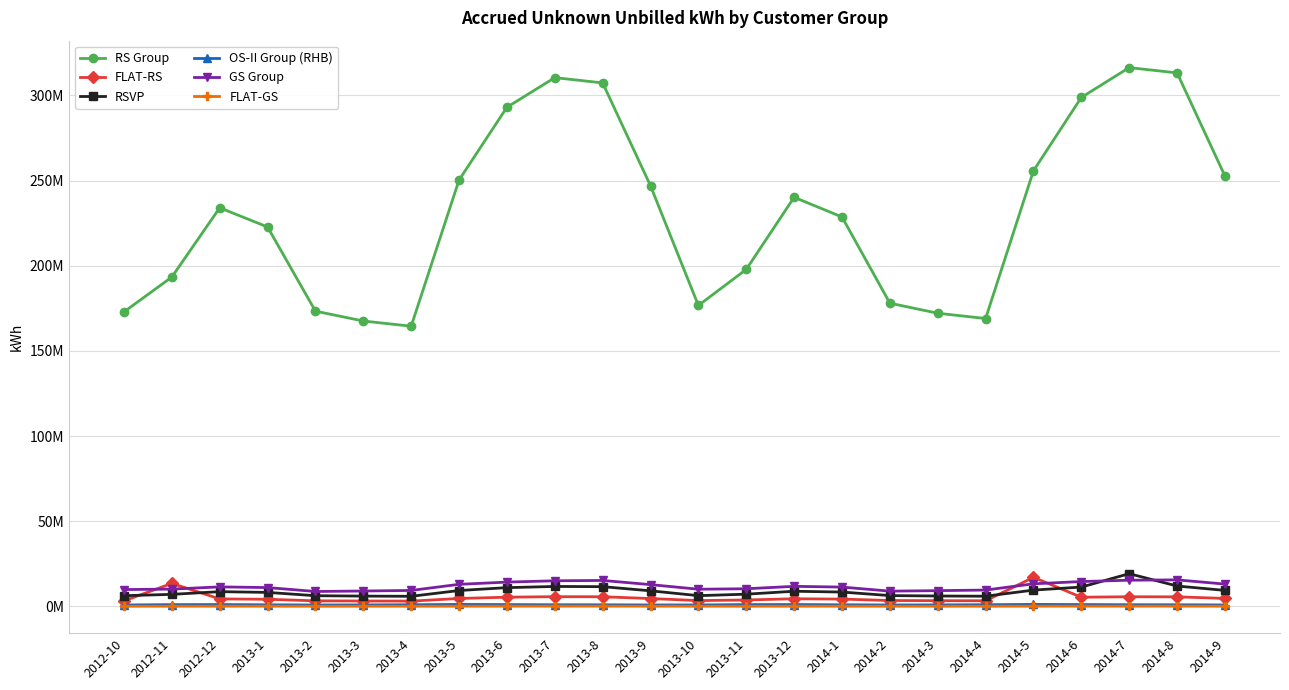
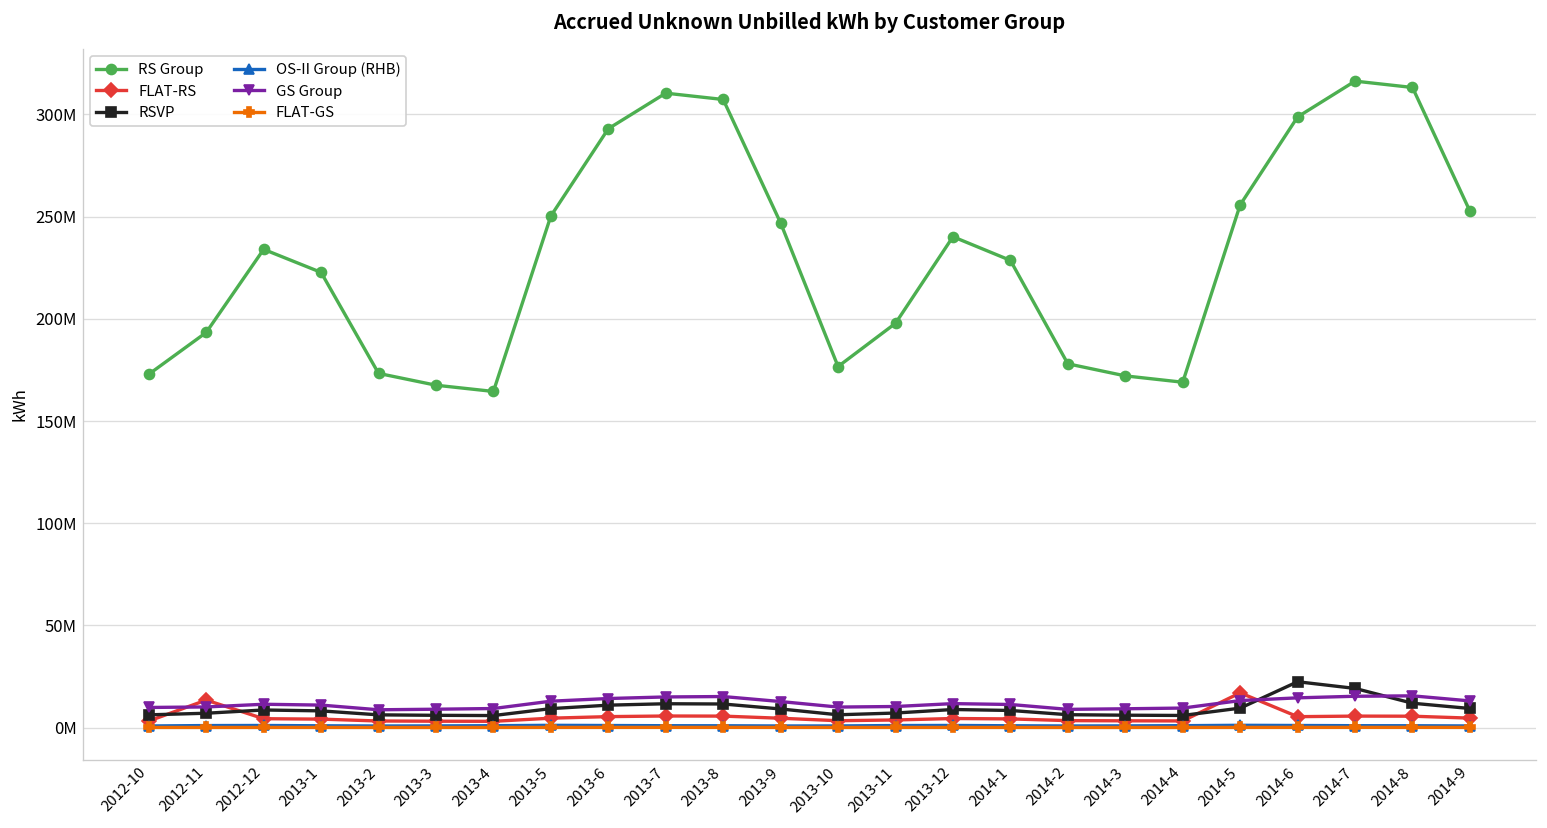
RSVP, 2014-6: 11000000 -> 22000000
